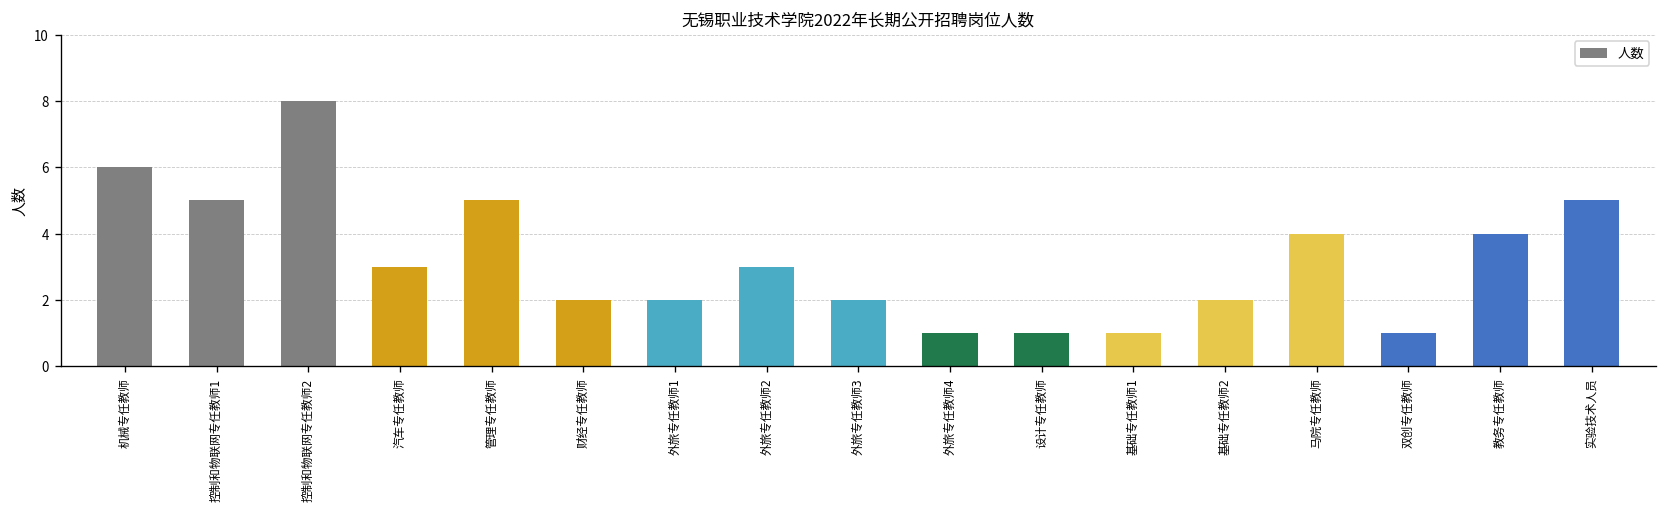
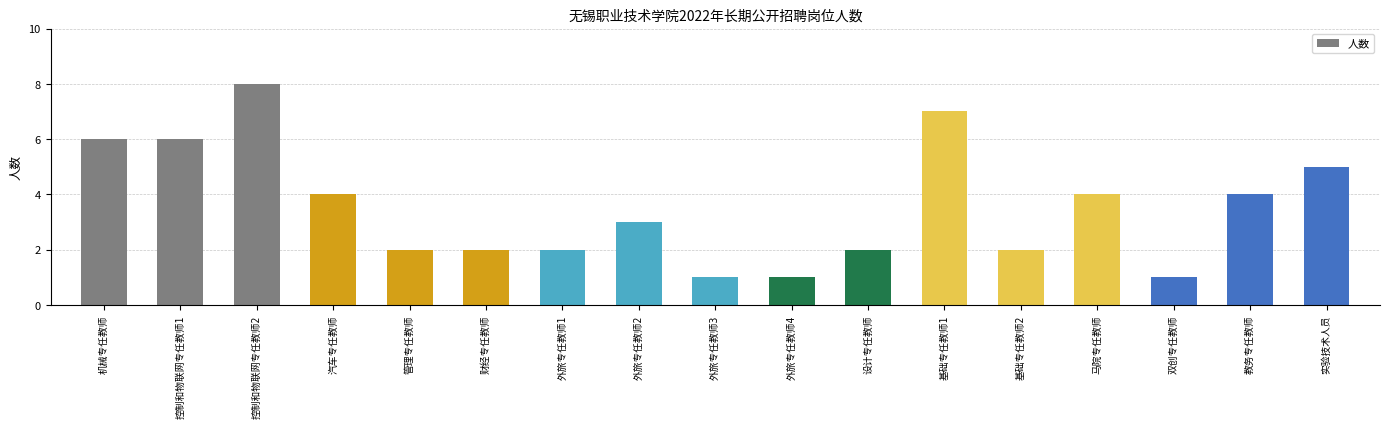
控制和物联网专任教师1: 5 -> 6
汽车专任教师: 3 -> 4
管理专任教师: 5 -> 2
外旅专任教师3: 2 -> 1
设计专任教师: 1 -> 2
基础专任教师1: 1 -> 7
